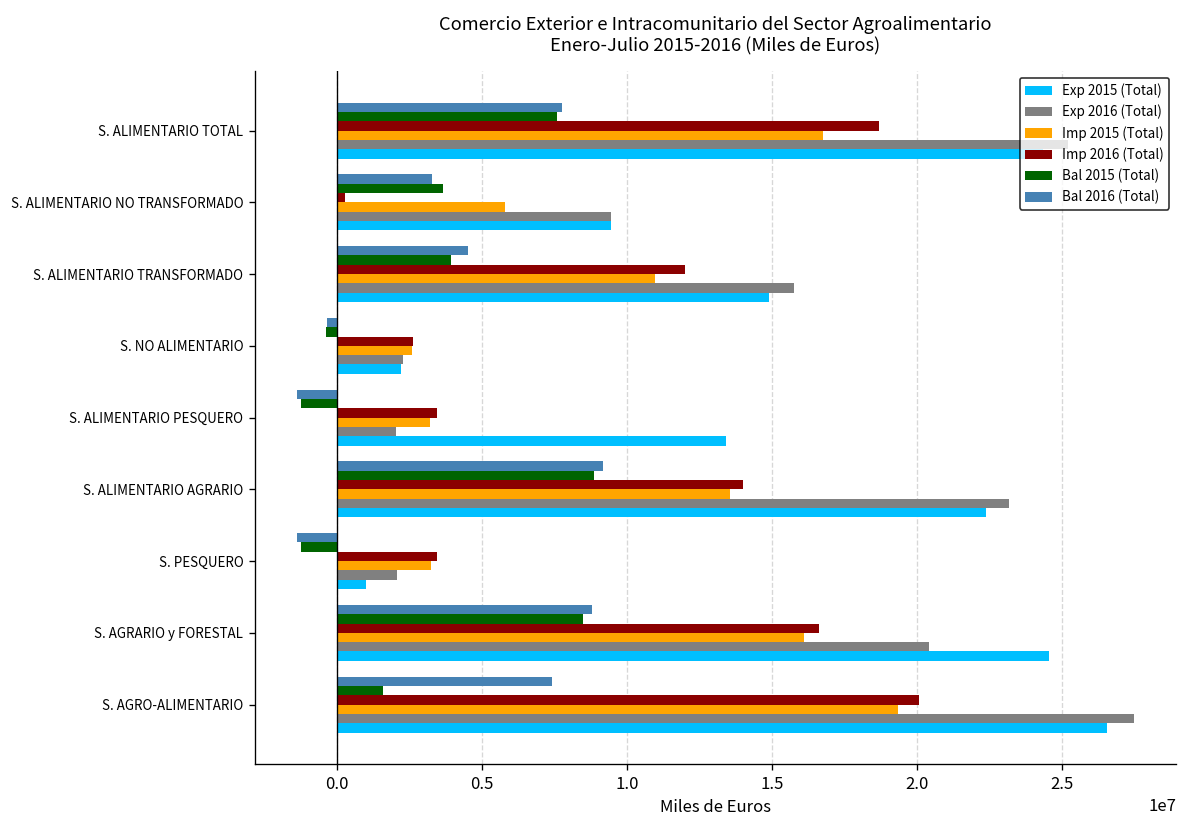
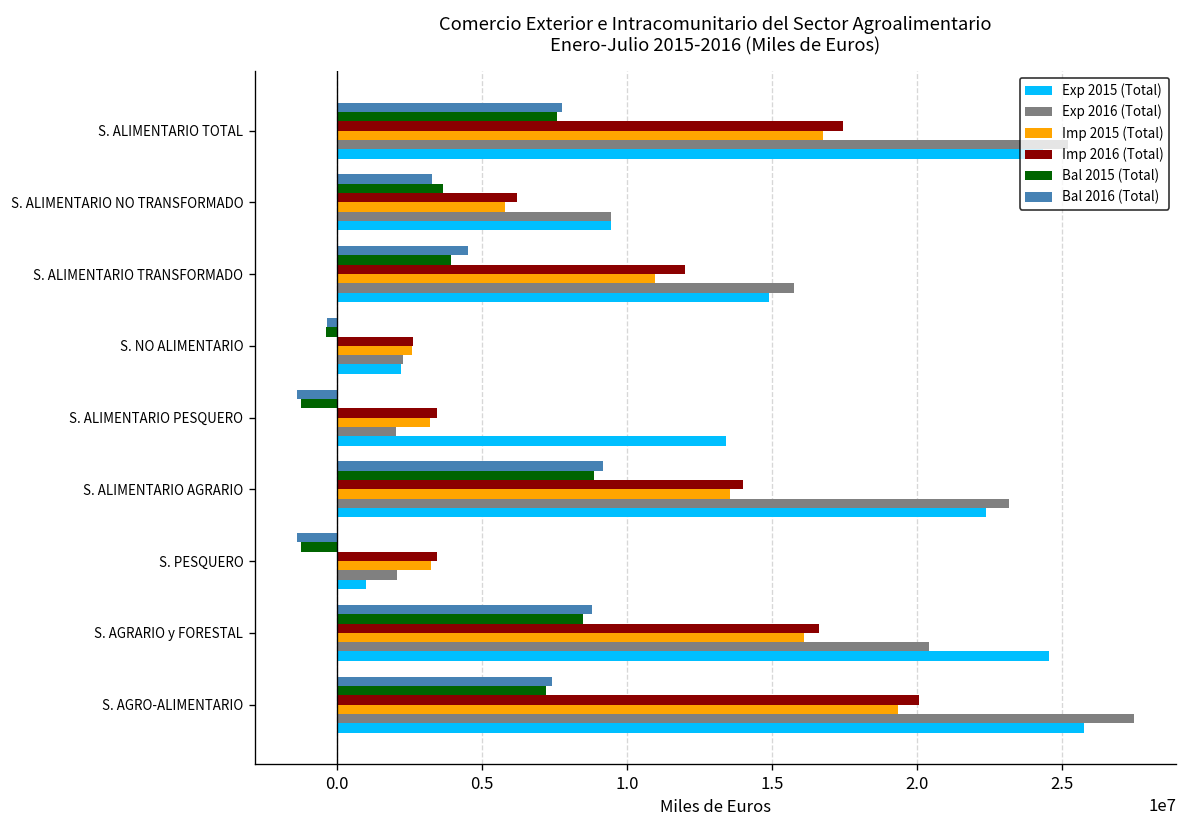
Imp 2016 (Total), S. ALIMENTARIO TOTAL: 18700000 -> 17400000
Imp 2016 (Total), S. ALIMENTARIO NO TRANSFORMADO: 300000 -> 6200000
Bal 2015 (Total), S. AGRO-ALIMENTARIO: 1600000 -> 7200000
Exp 2015 (Total), S. AGRO-ALIMENTARIO: 26600000 -> 25800000
